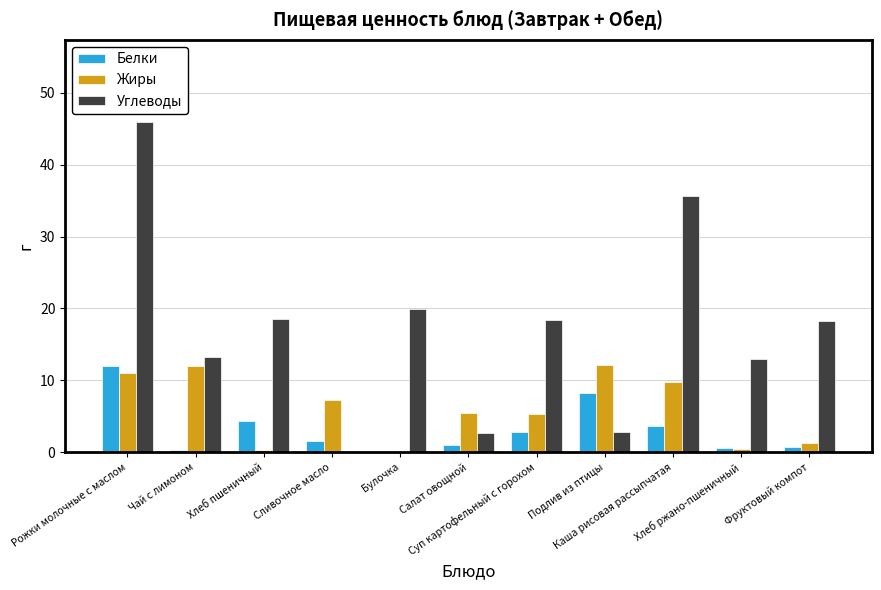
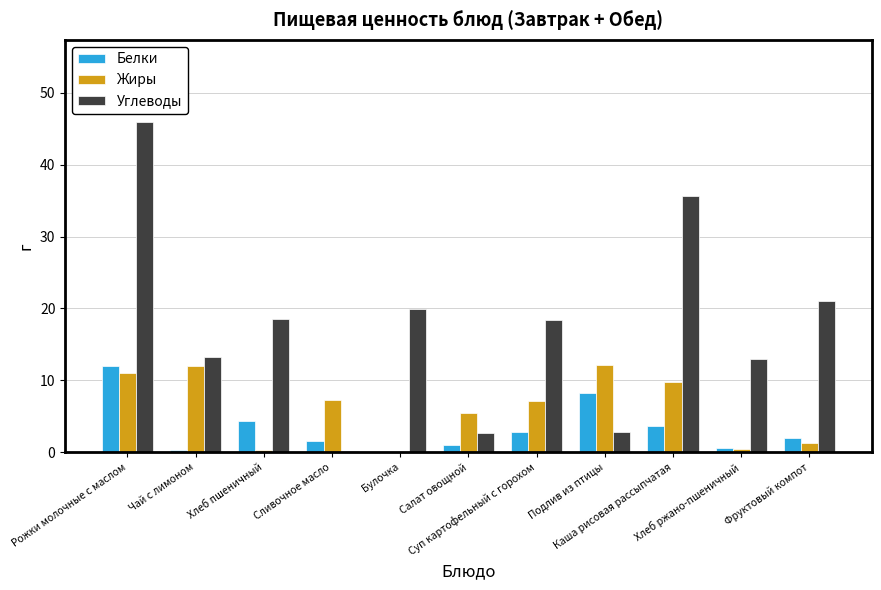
Жиры, Суп картофельный с горохом: 5 -> 7
Белки, Фруктовый компот: 1 -> 2
Углеводы, Фруктовый компот: 18 -> 21
